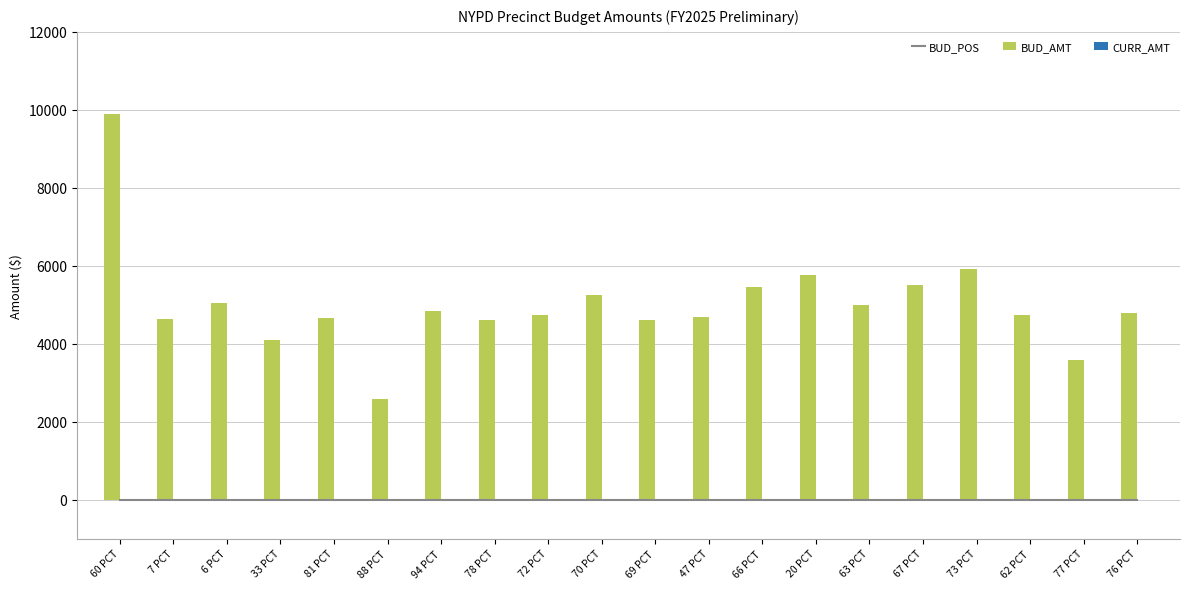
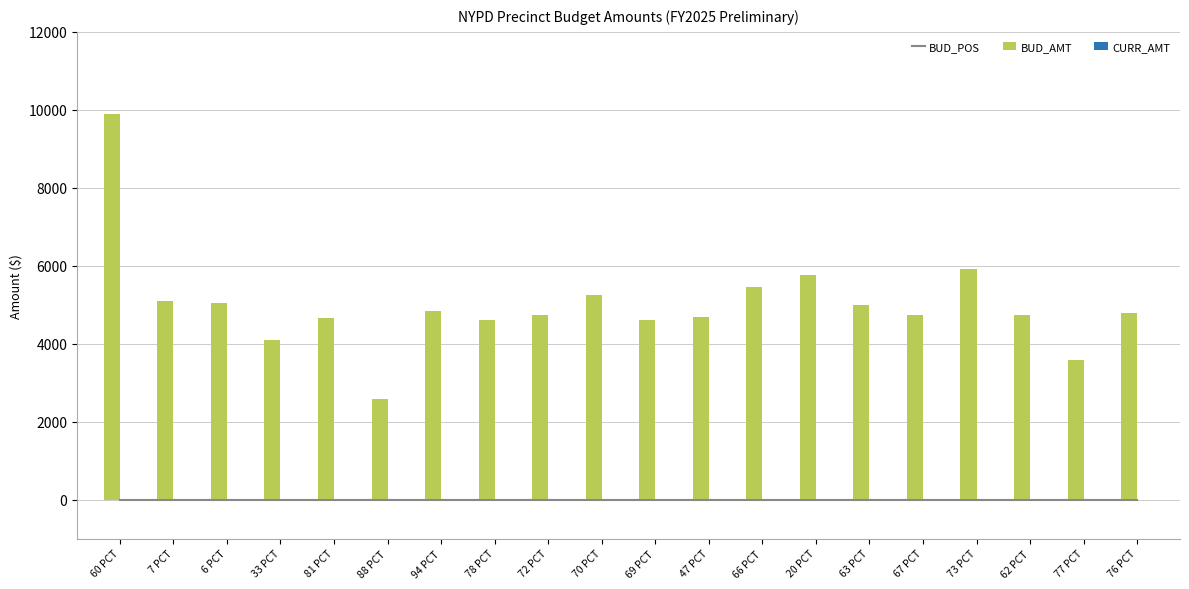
BUD_AMT, 7 PCT: 4600 -> 5100
BUD_AMT, 67 PCT: 5500 -> 4700
